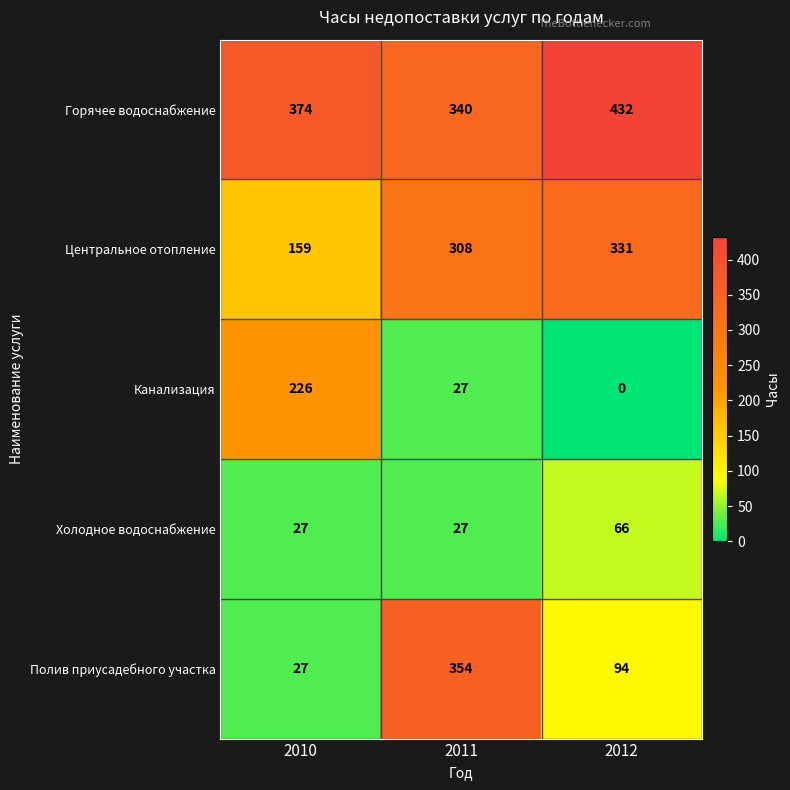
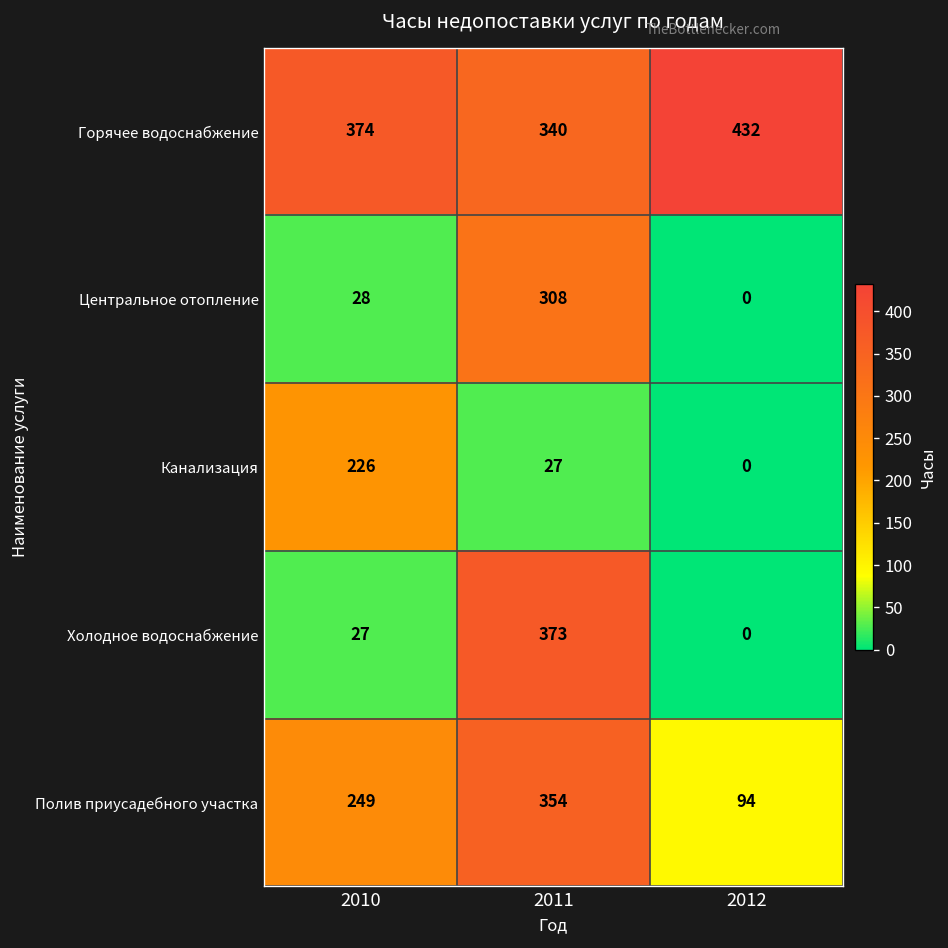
Центральное отопление, 2010: 159 -> 28
Центральное отопление, 2012: 331 -> 0
Холодное водоснабжение, 2011: 27 -> 373
Холодное водоснабжение, 2012: 66 -> 0
Полив приусадебного участка, 2010: 27 -> 249
